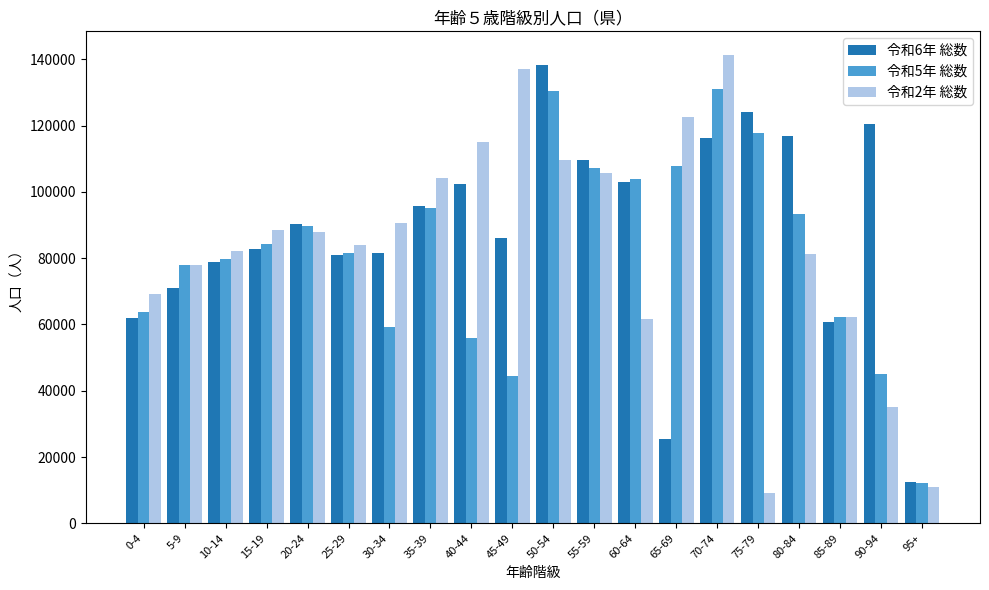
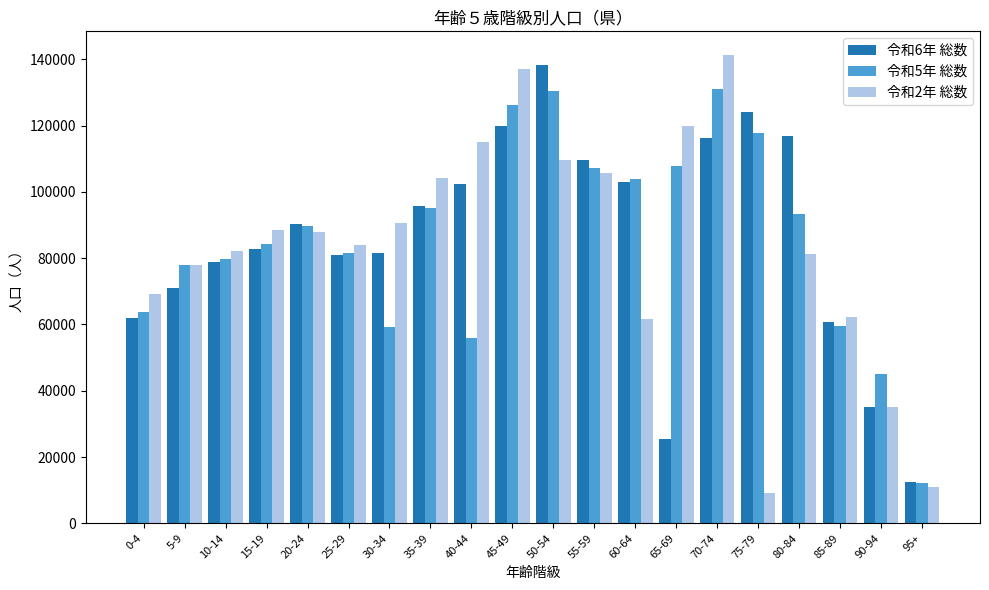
令和6年 総数, 45-49: 86000 -> 120000
令和5年 総数, 45-49: 44000 -> 126000
令和2年 総数, 65-69: 123000 -> 120000
令和5年 総数, 85-89: 62000 -> 60000
令和6年 総数, 90-94: 121000 -> 35000
